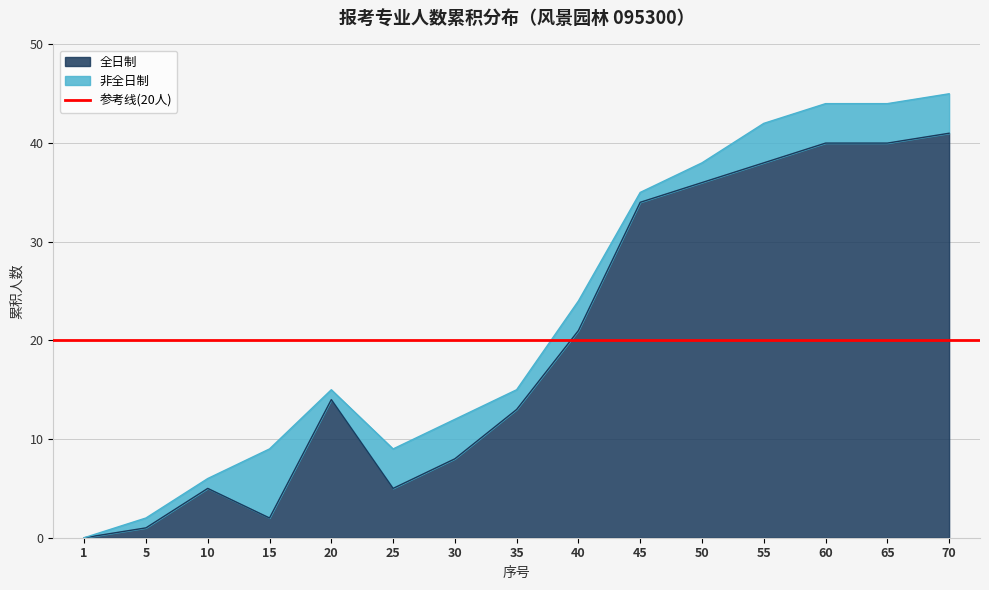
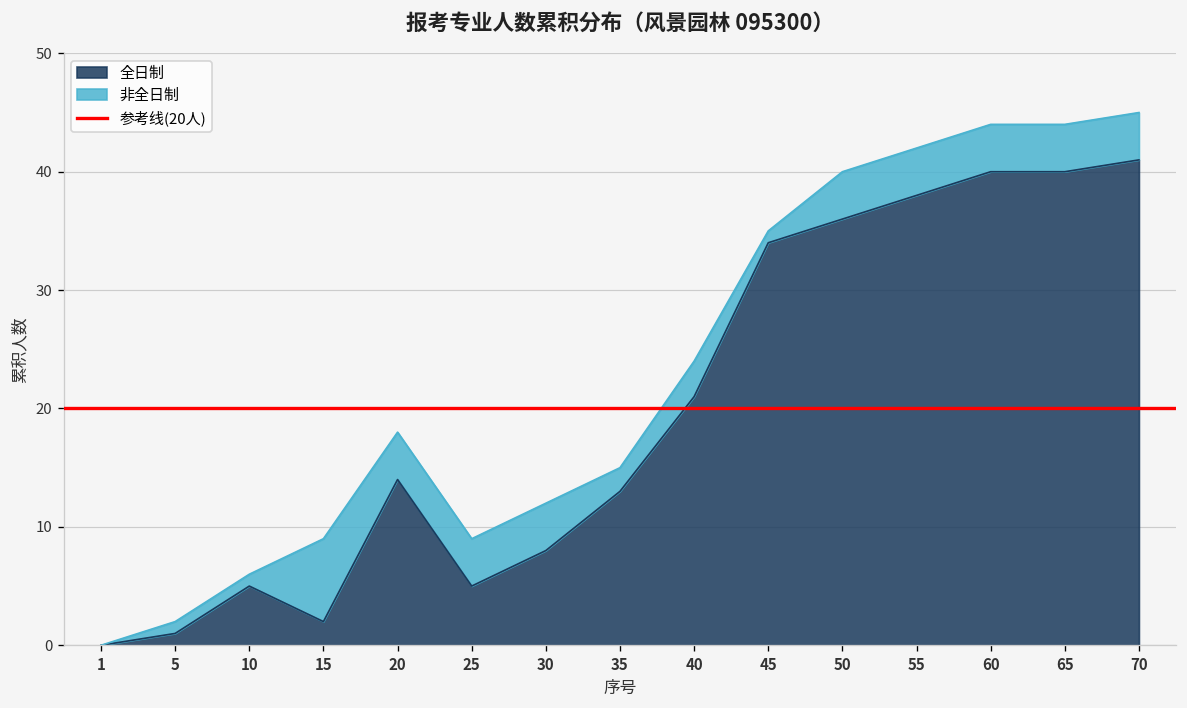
非全日制, 20: 1 -> 4
非全日制, 50: 2 -> 4
